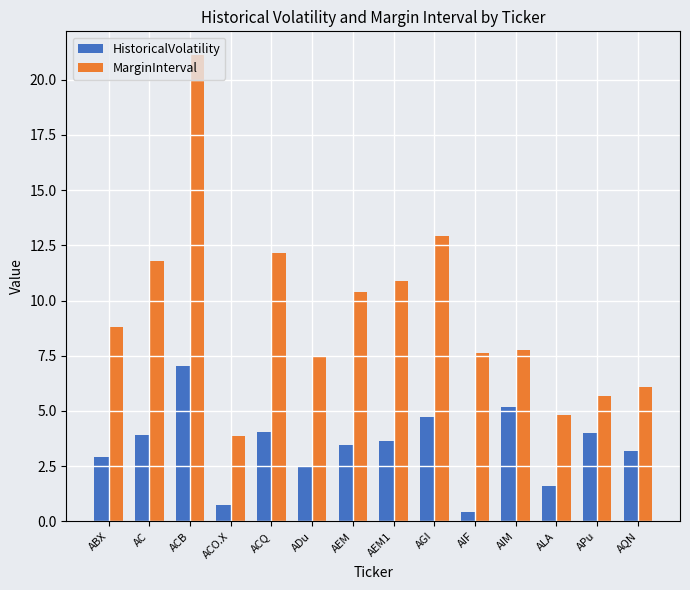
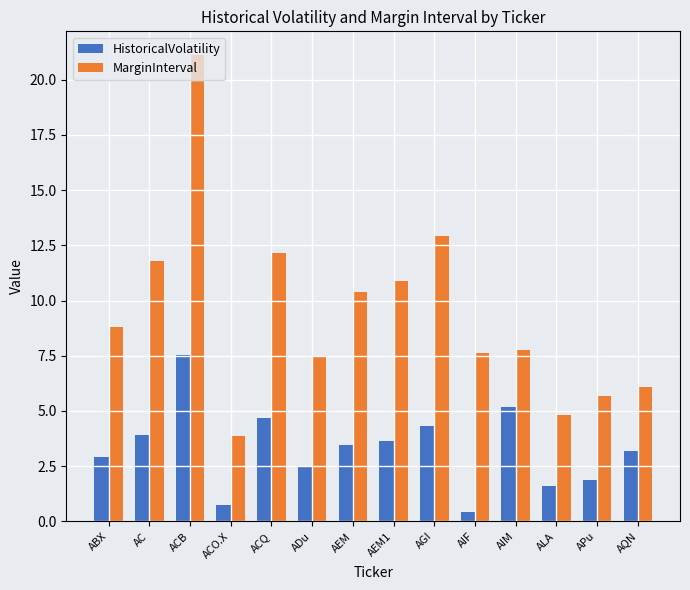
HistoricalVolatility, ACB: 7.0 -> 7.5
HistoricalVolatility, ACQ: 4.0 -> 4.7
HistoricalVolatility, AGI: 4.7 -> 4.3
HistoricalVolatility, APu: 4.0 -> 1.9
